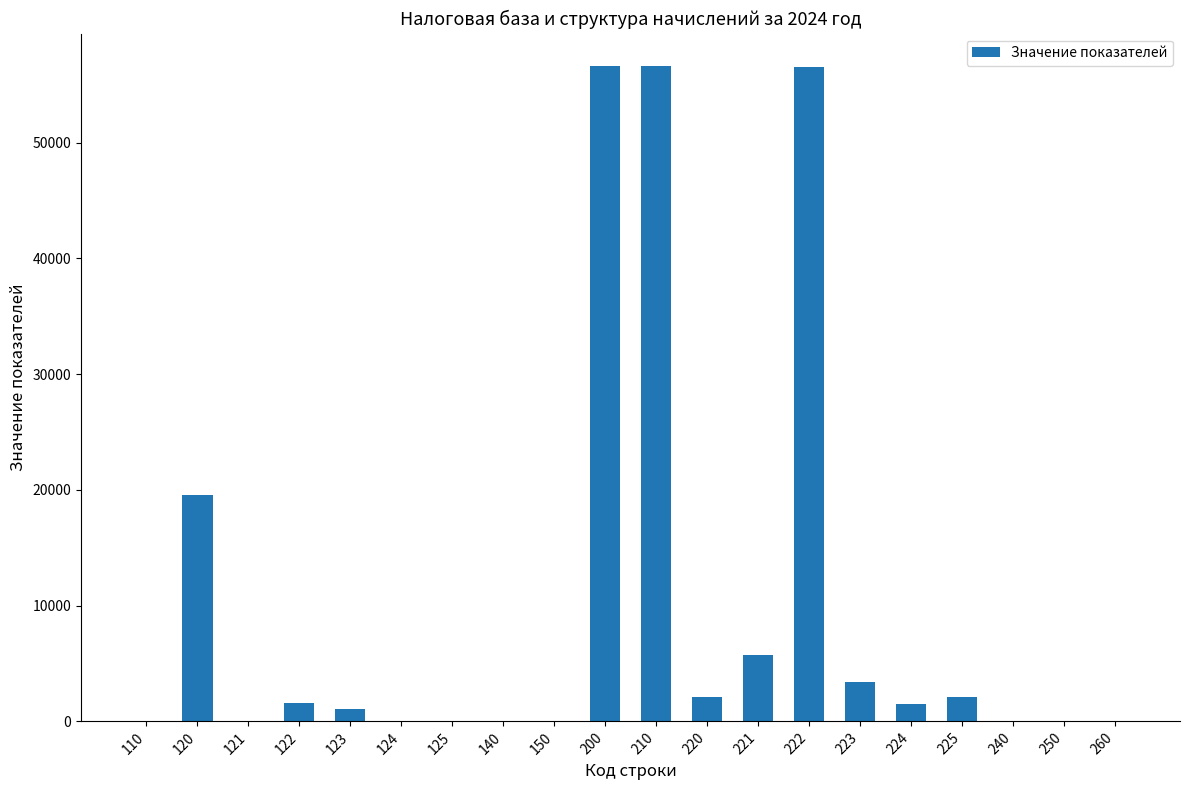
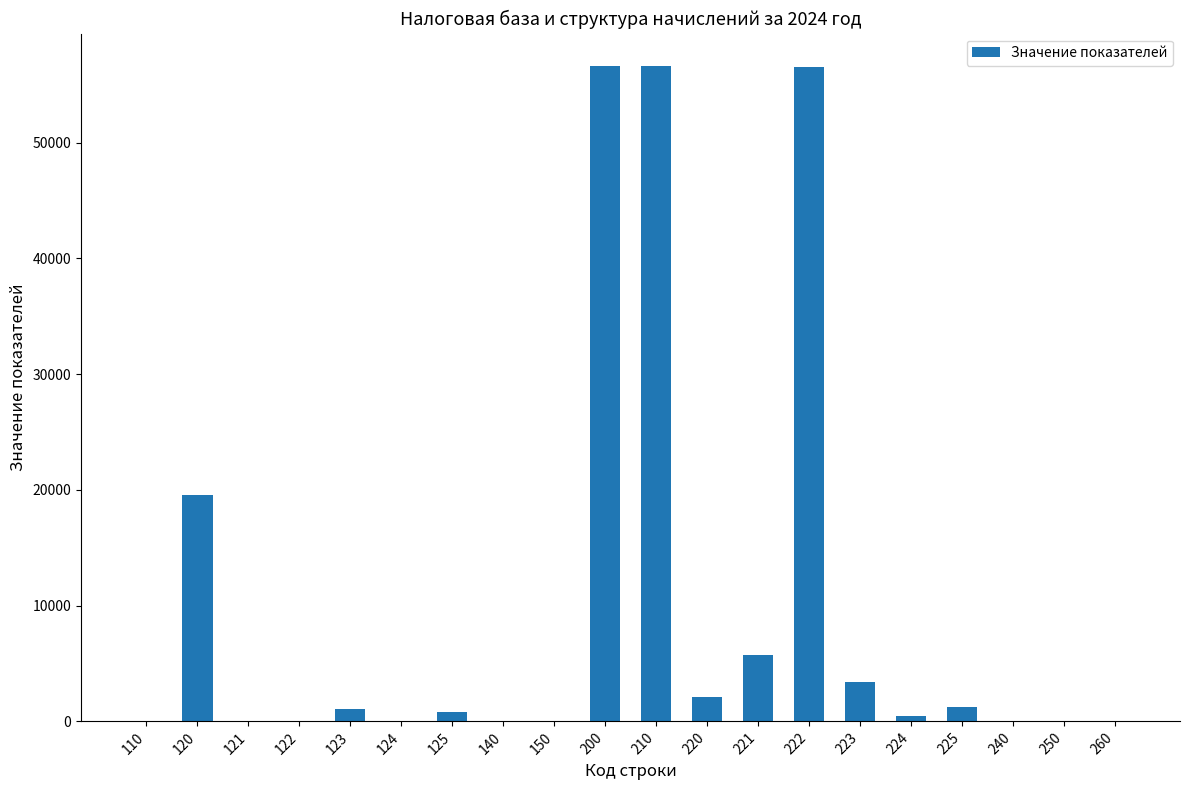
122: 1600 -> 0
125: 0 -> 800
224: 1500 -> 500
225: 2100 -> 1200
